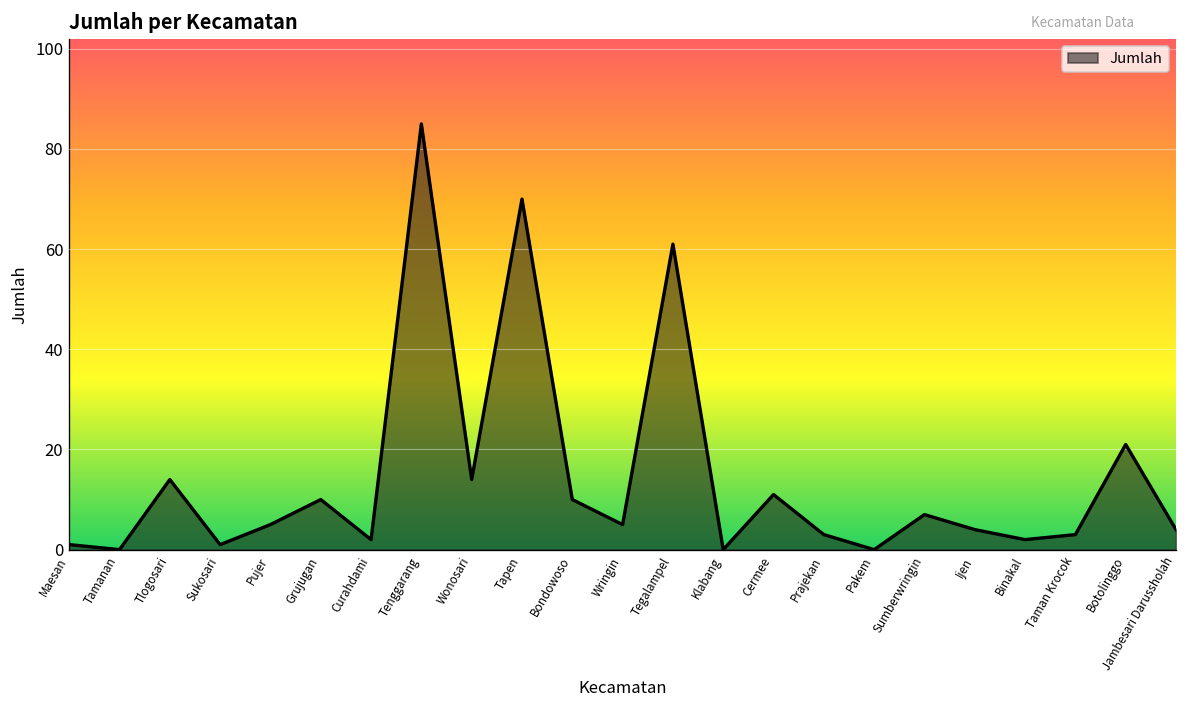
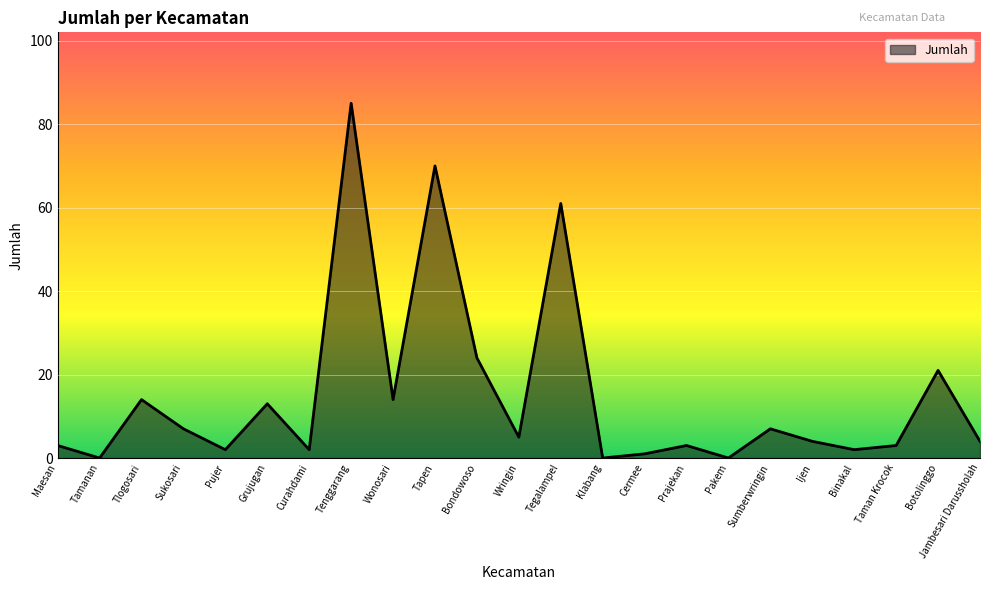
Maesan: 1 -> 3
Sukosari: 1 -> 7
Pujer: 5 -> 2
Grujugan: 10 -> 13
Bondowoso: 10 -> 24
Cermee: 11 -> 1
